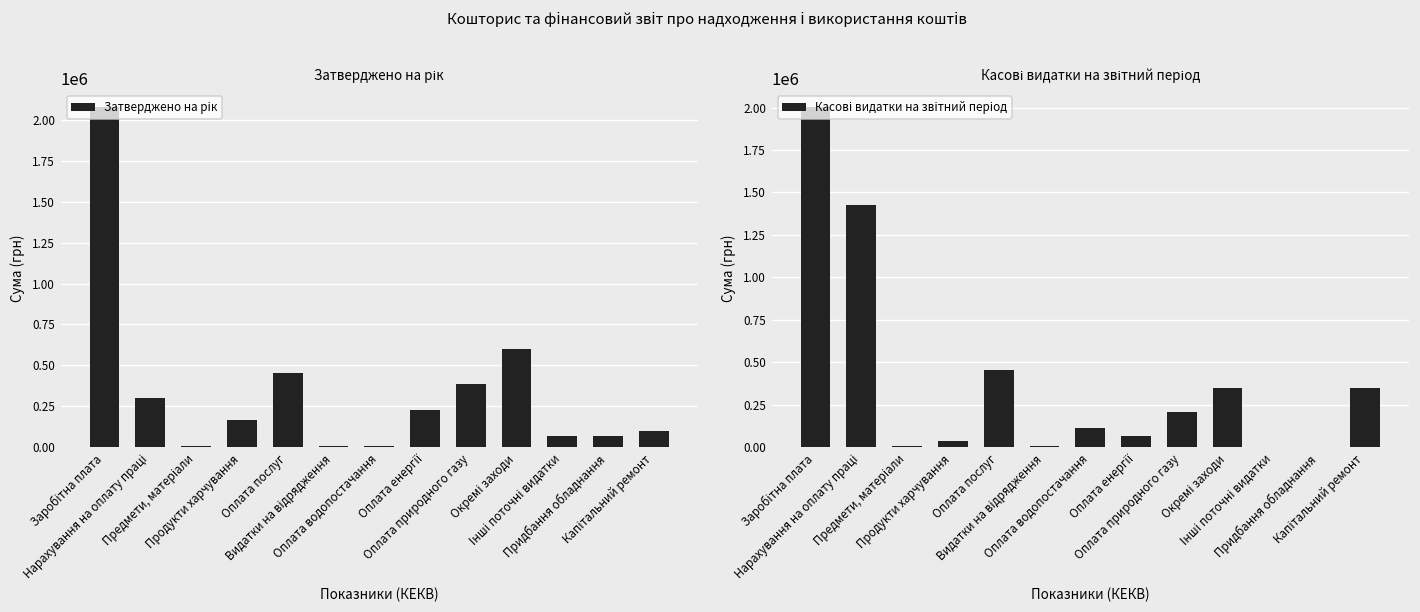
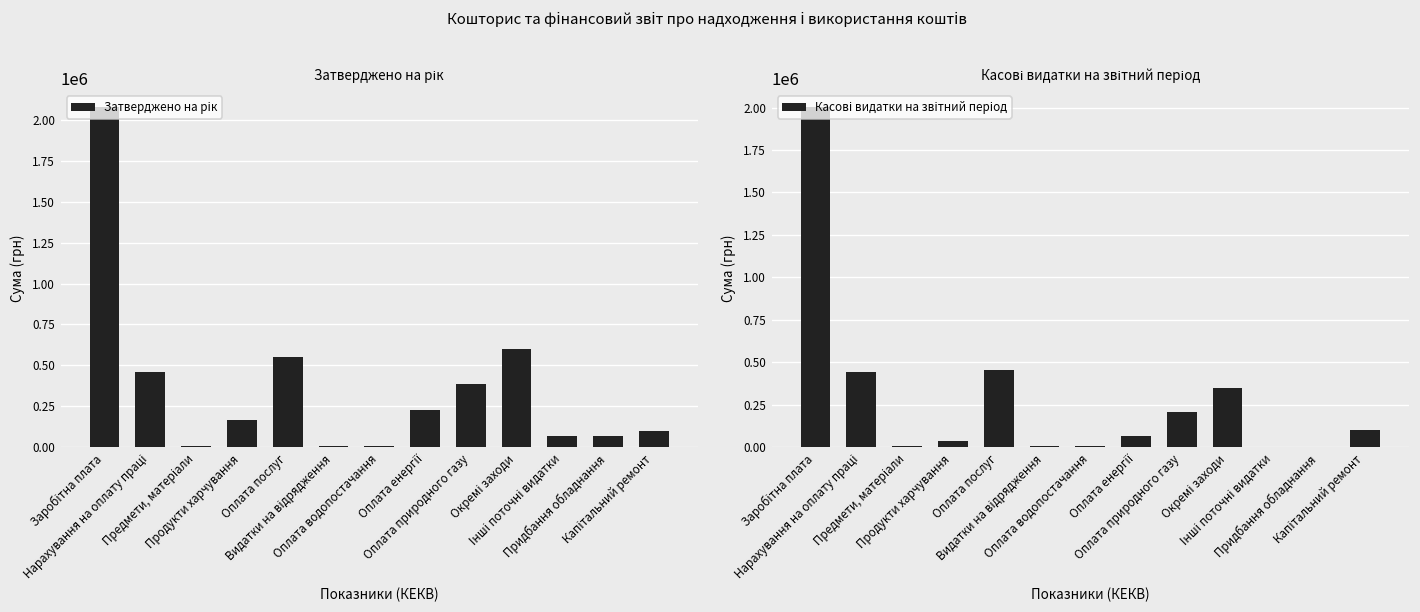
Затверджено на рік, Нарахування на оплату праці: 300000 -> 460000
Затверджено на рік, Оплата послуг: 450000 -> 550000
Касові видатки на звітний період, Нарахування на оплату праці: 1430000 -> 440000
Касові видатки на звітний період, Оплата водопостачання: 120000 -> 0
Касові видатки на звітний період, Капітальний ремонт: 350000 -> 100000
